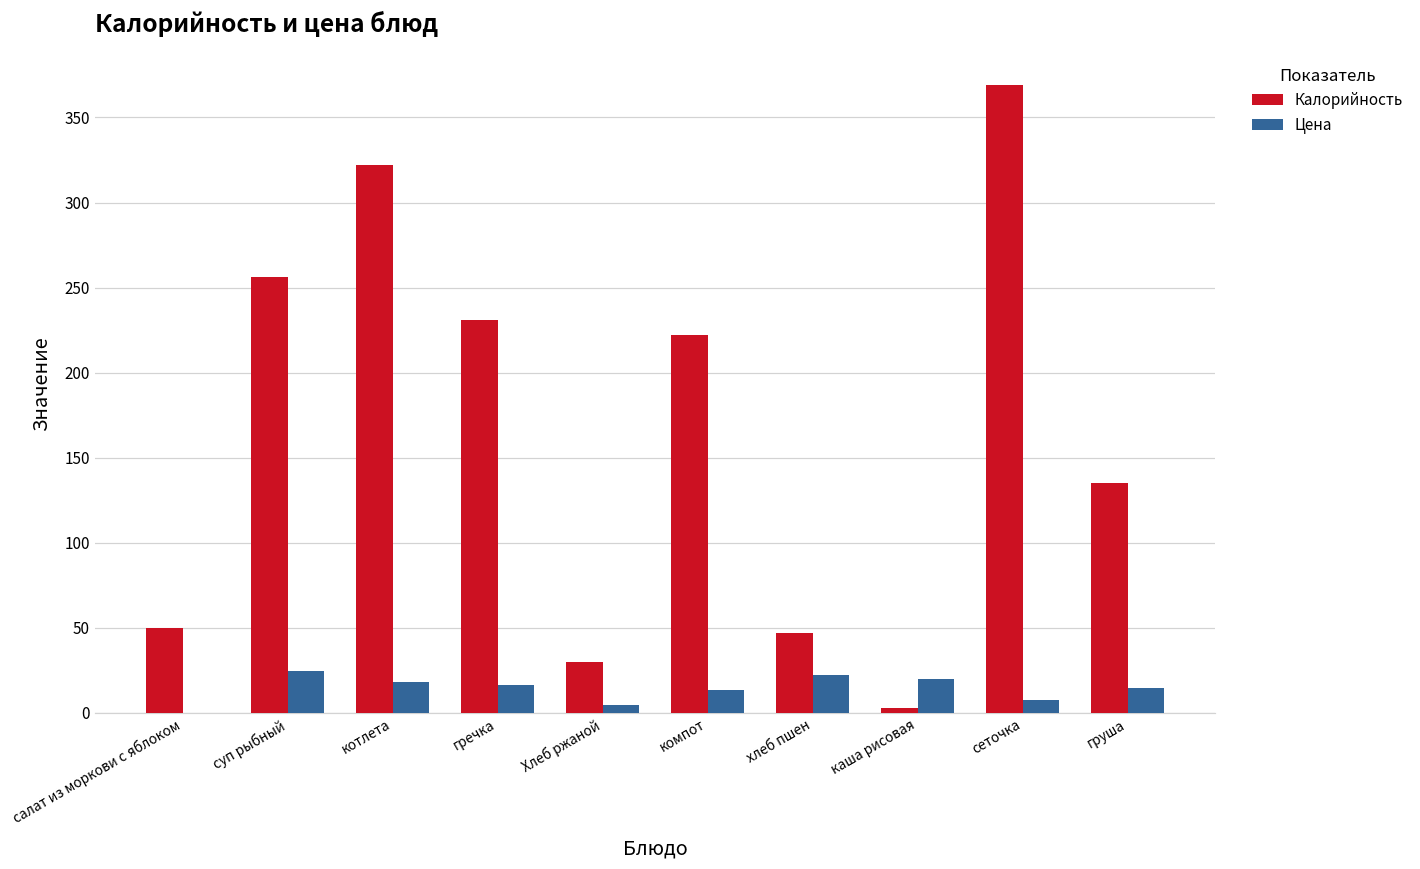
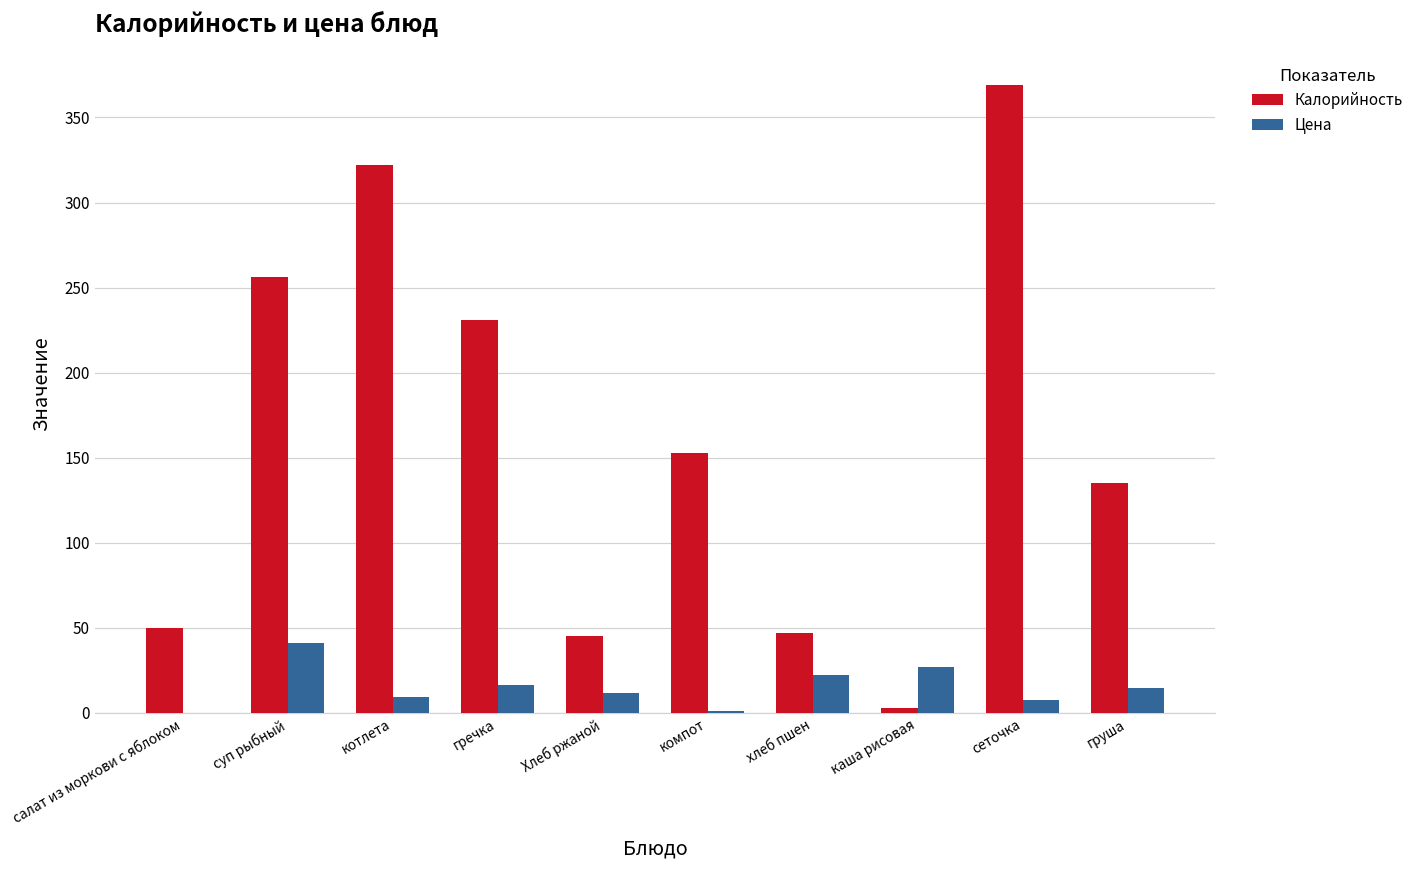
Цена, суп рыбный: 25 -> 41
Цена, котлета: 18 -> 9
Калорийность, Хлеб ржаной: 30 -> 45
Цена, Хлеб ржаной: 5 -> 11
Калорийность, компот: 222 -> 153
Цена, компот: 13 -> 1
Цена, каша рисовая: 20 -> 27
